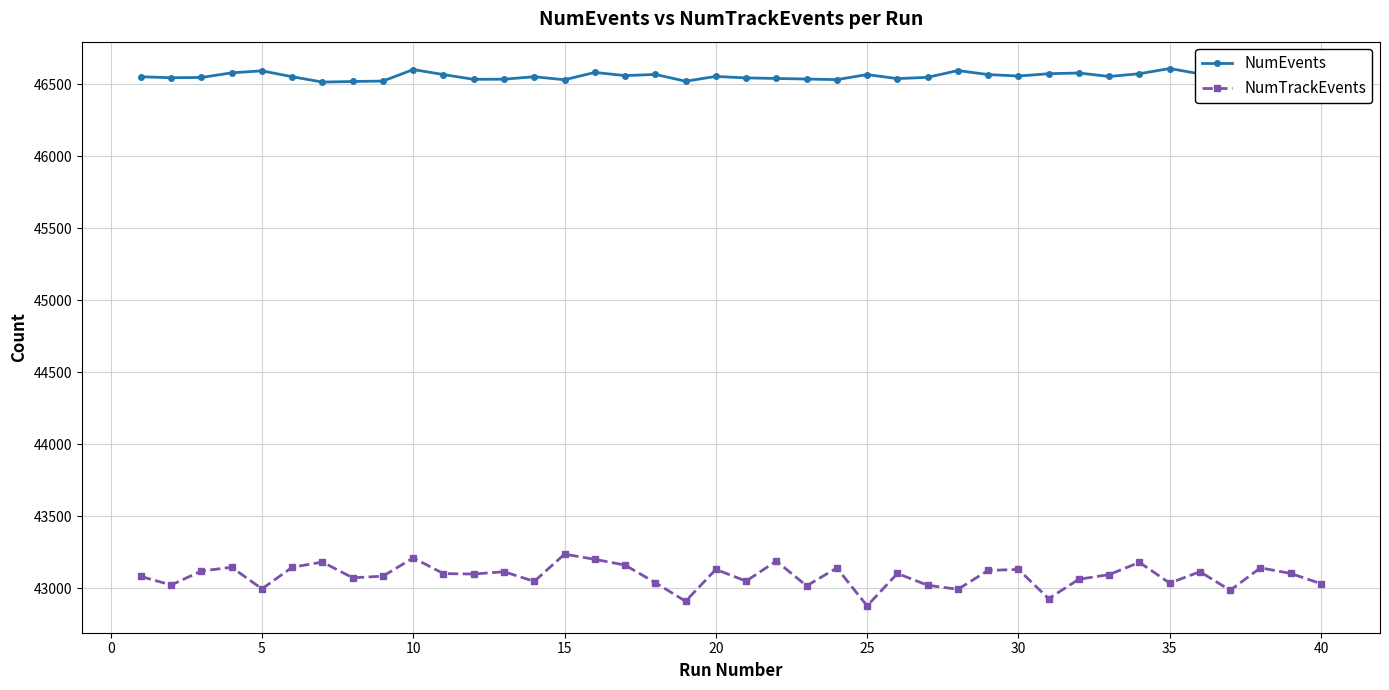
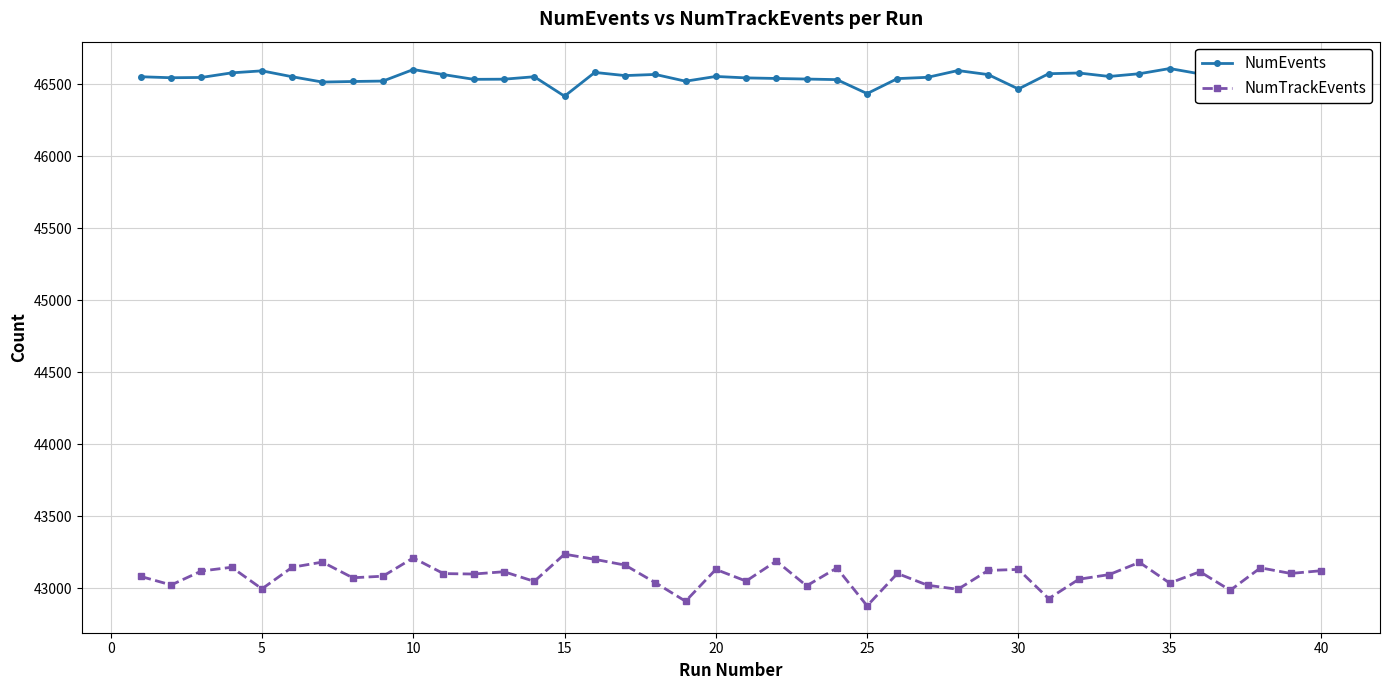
NumEvents, 15: 46530 -> 46420
NumEvents, 25: 46570 -> 46440
NumEvents, 30: 46560 -> 46470
NumTrackEvents, 40: 43030 -> 43120
